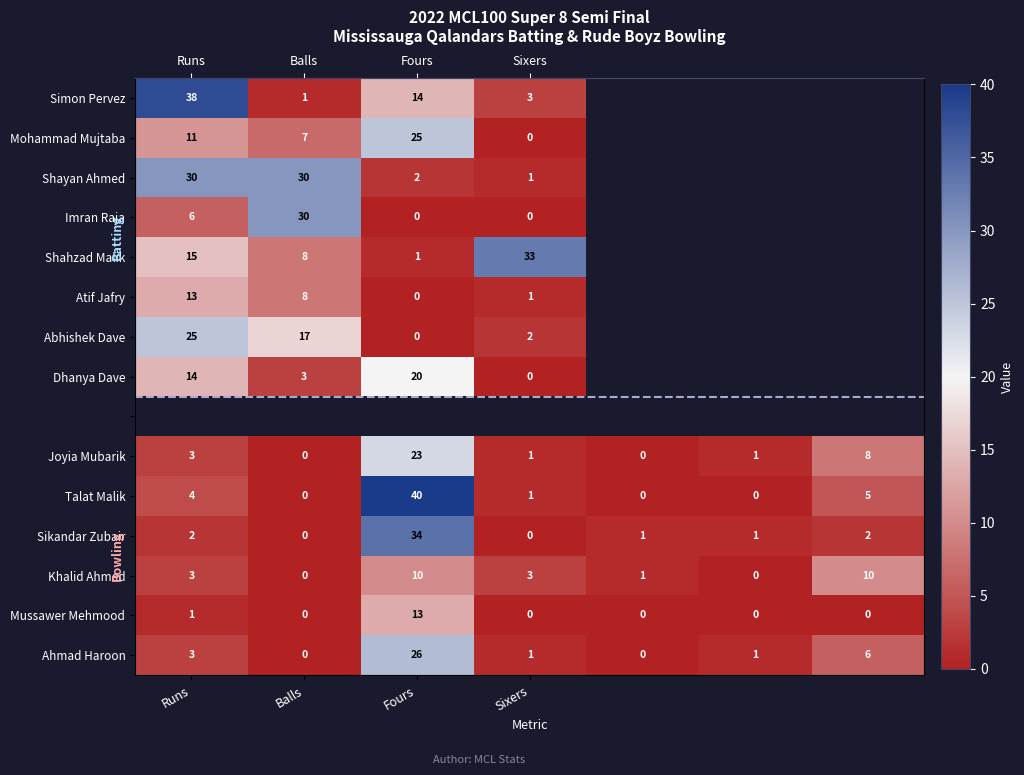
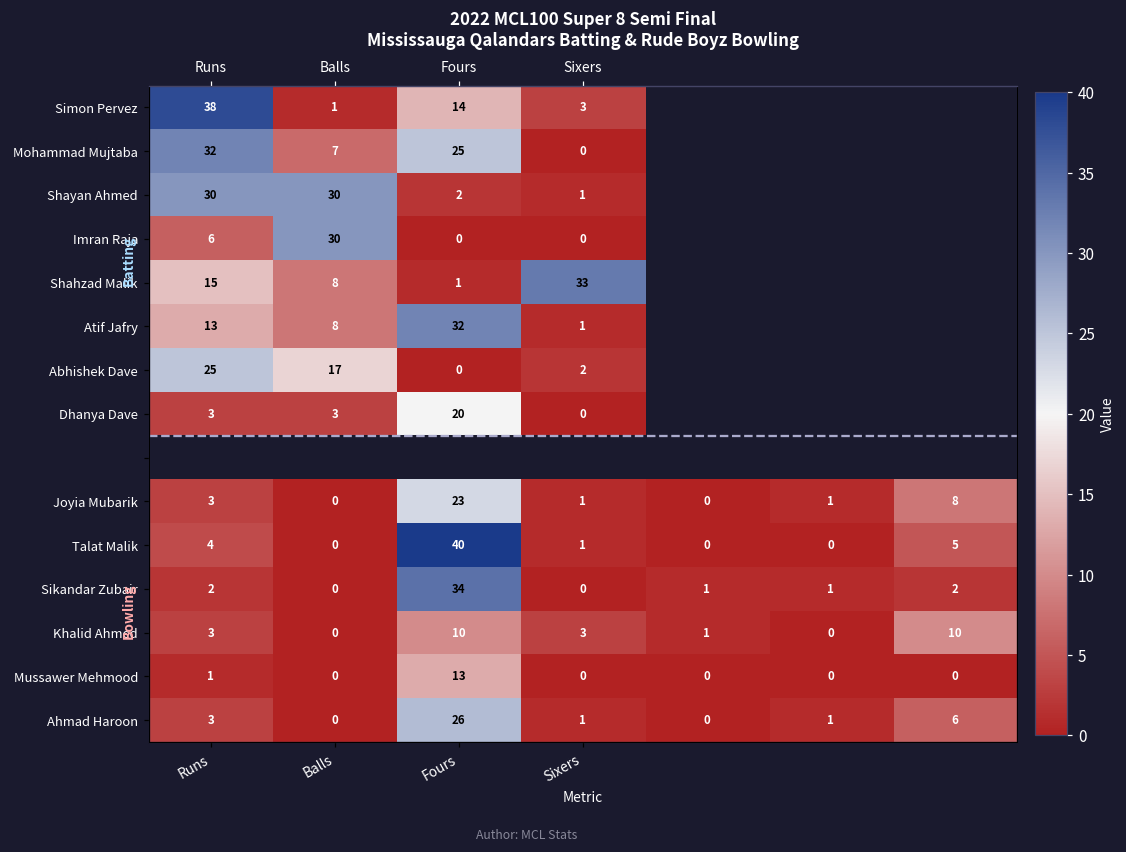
Mohammad Mujtaba, Runs: 11 -> 32
Atif Jafry, Fours: 0 -> 32
Dhanya Dave, Runs: 14 -> 3
